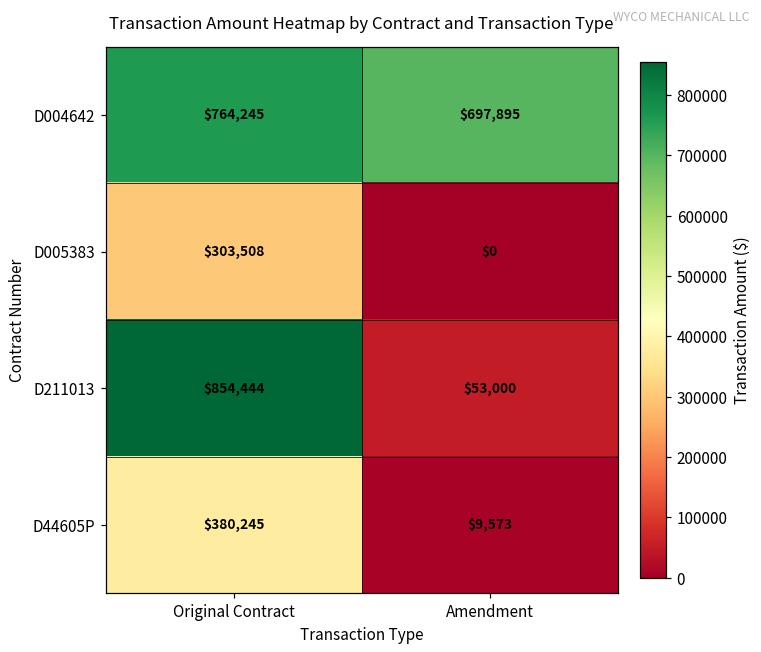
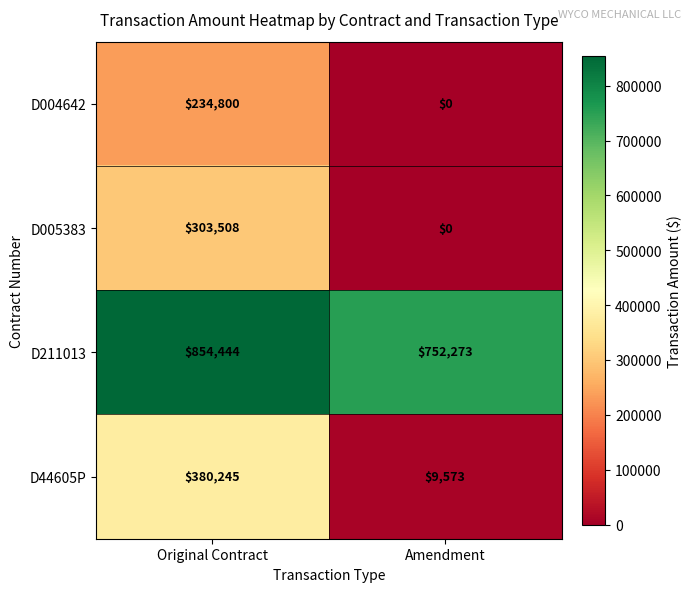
D004642, Original Contract: $764,245 -> $234,800
D004642, Amendment: $697,895 -> $0
D211013, Amendment: $53,000 -> $752,273
